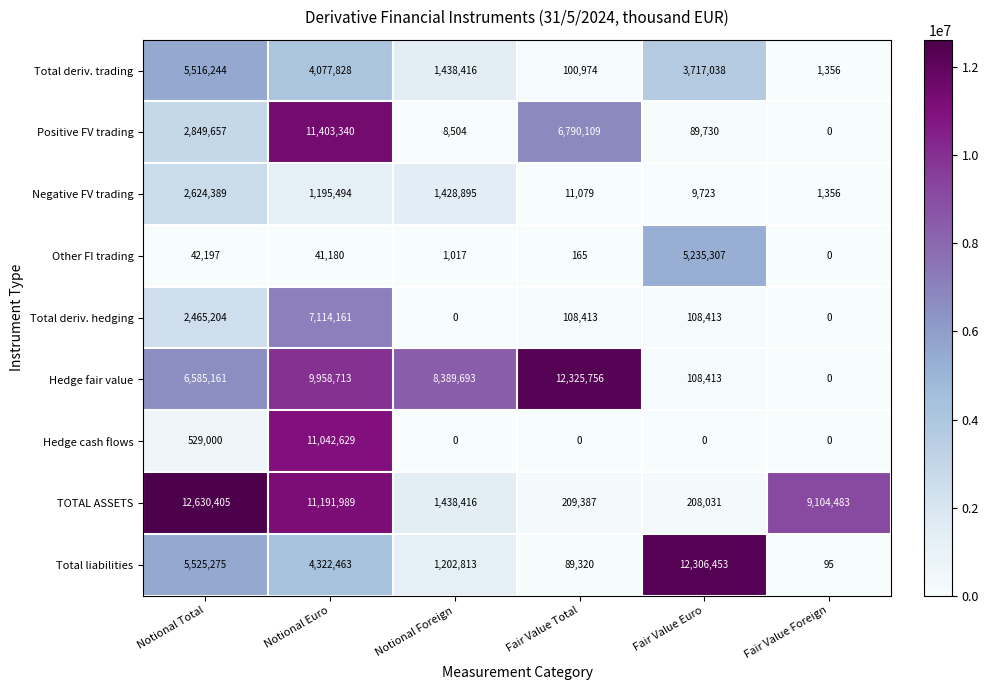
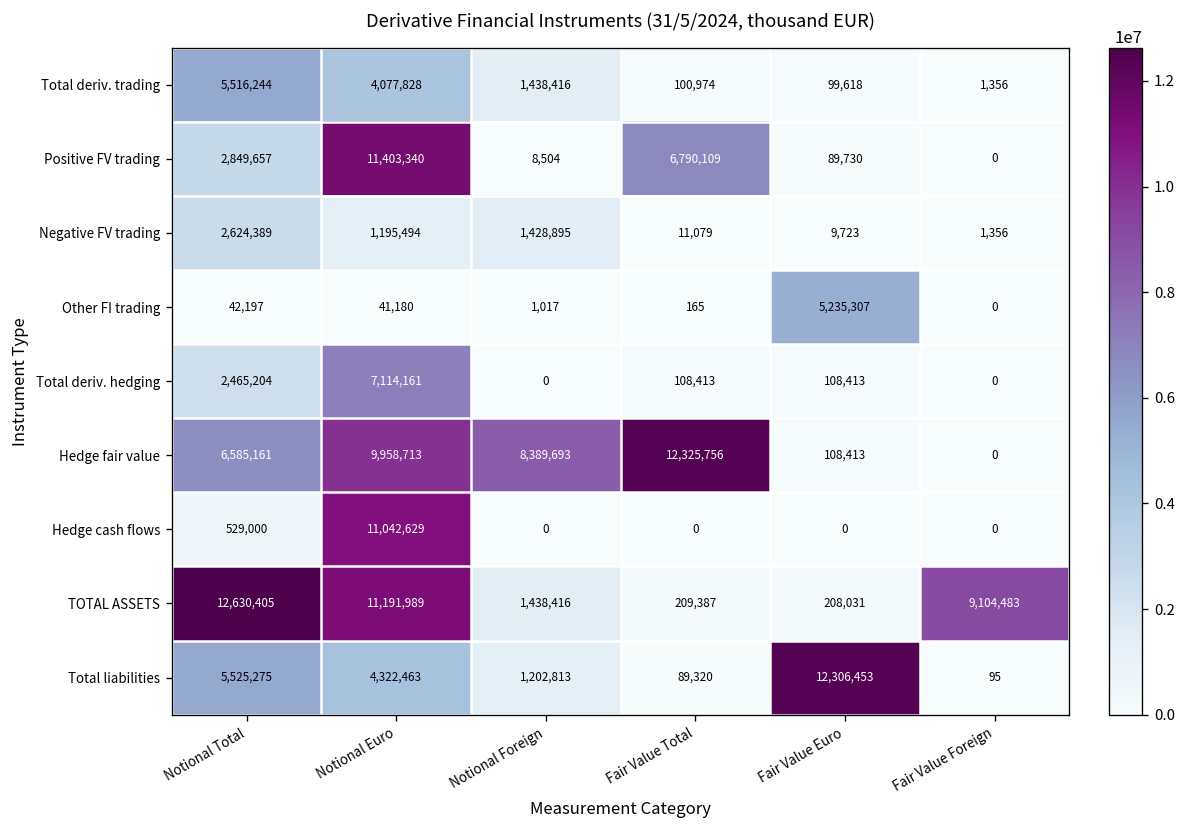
Total deriv. trading, Fair Value Euro: 3,717,038 -> 99,618
